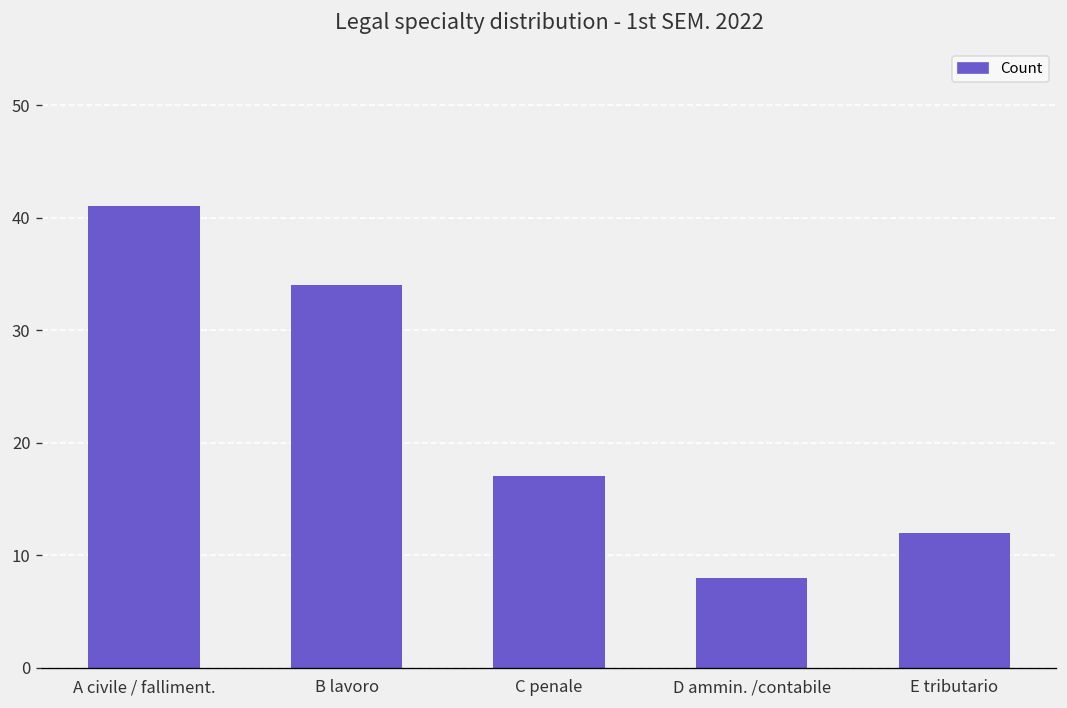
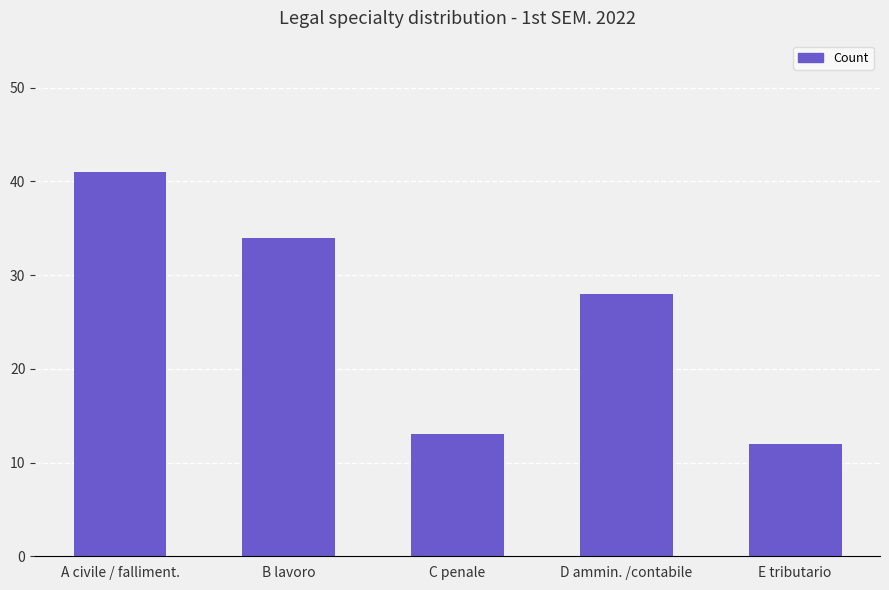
C penale: 17 -> 13
D ammin. /contabile: 8 -> 28
